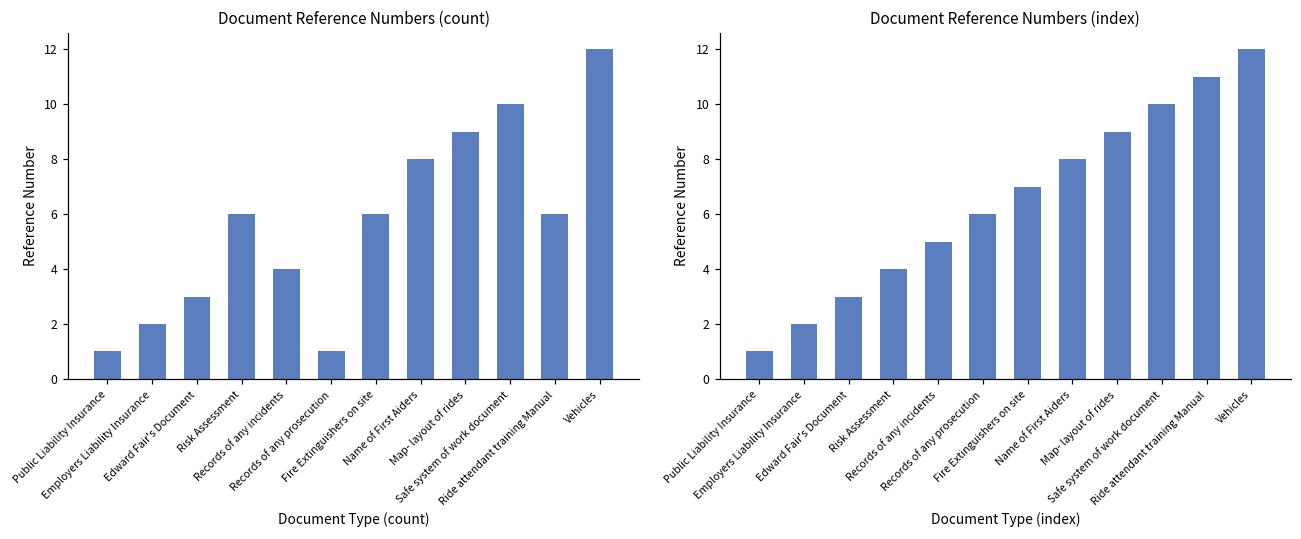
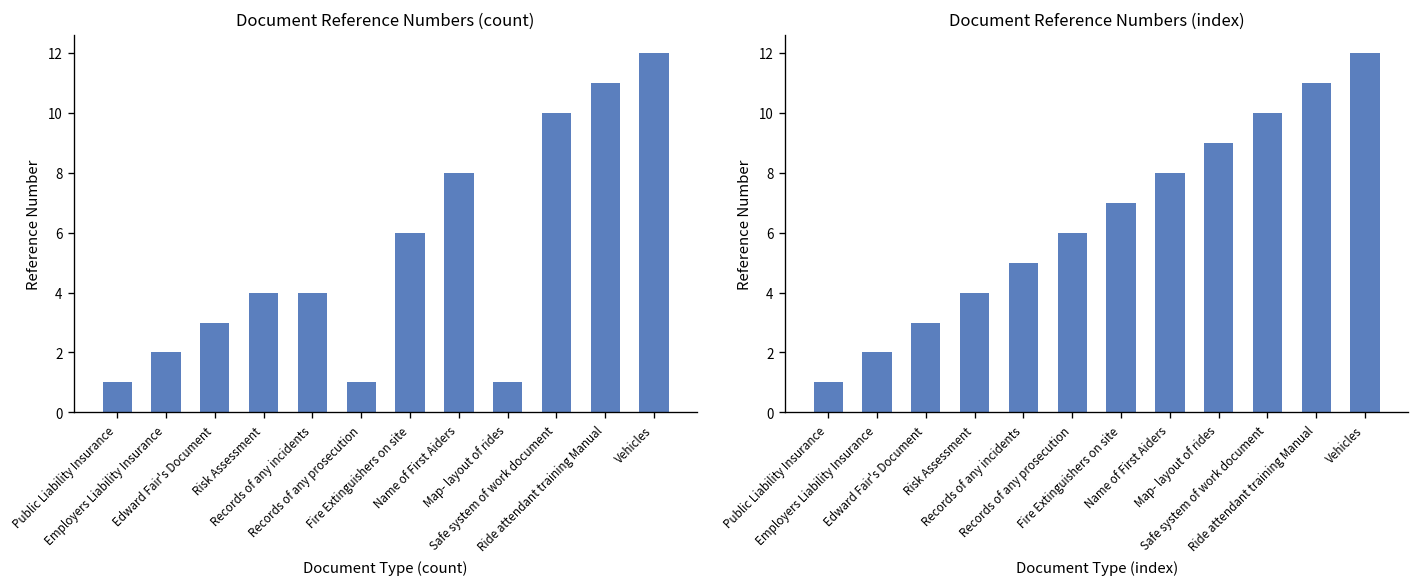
Document Reference Numbers (count), Risk Assessment: 6 -> 4
Document Reference Numbers (count), Map- layout of rides: 9 -> 1
Document Reference Numbers (count), Ride attendant training Manual: 6 -> 11
